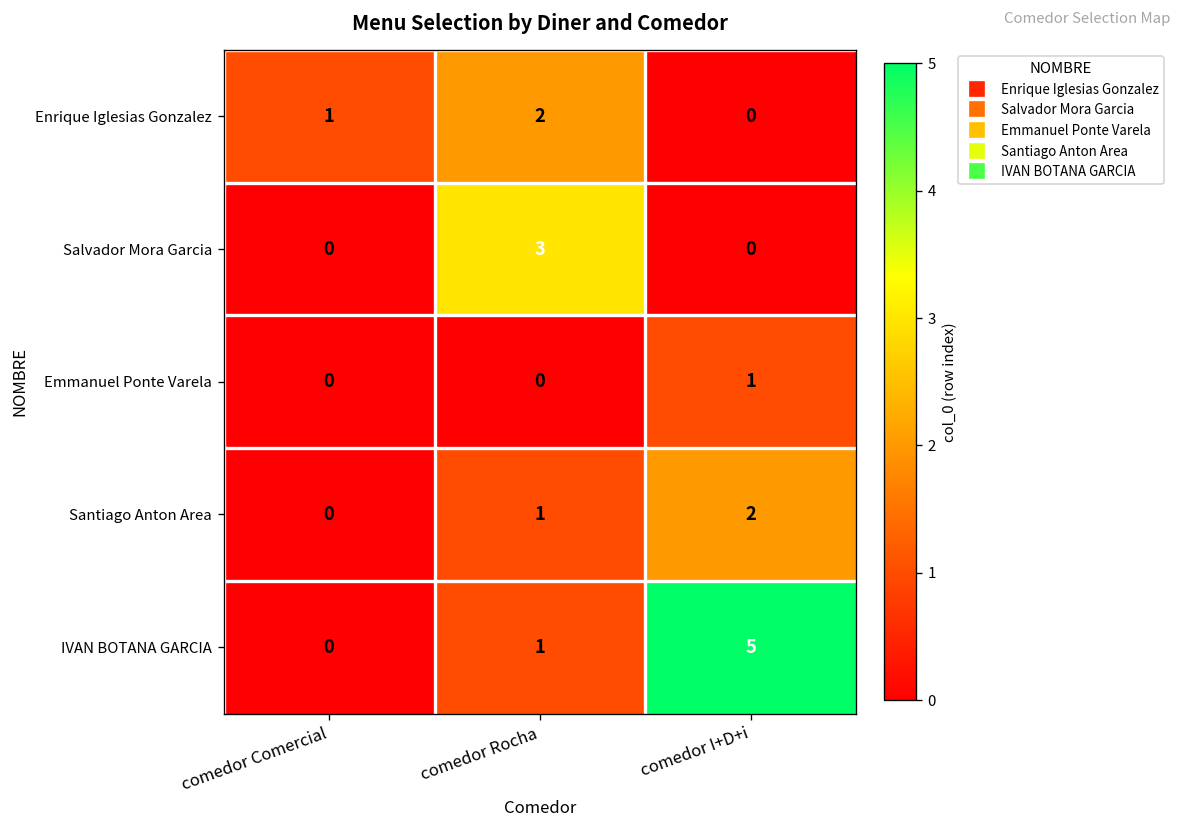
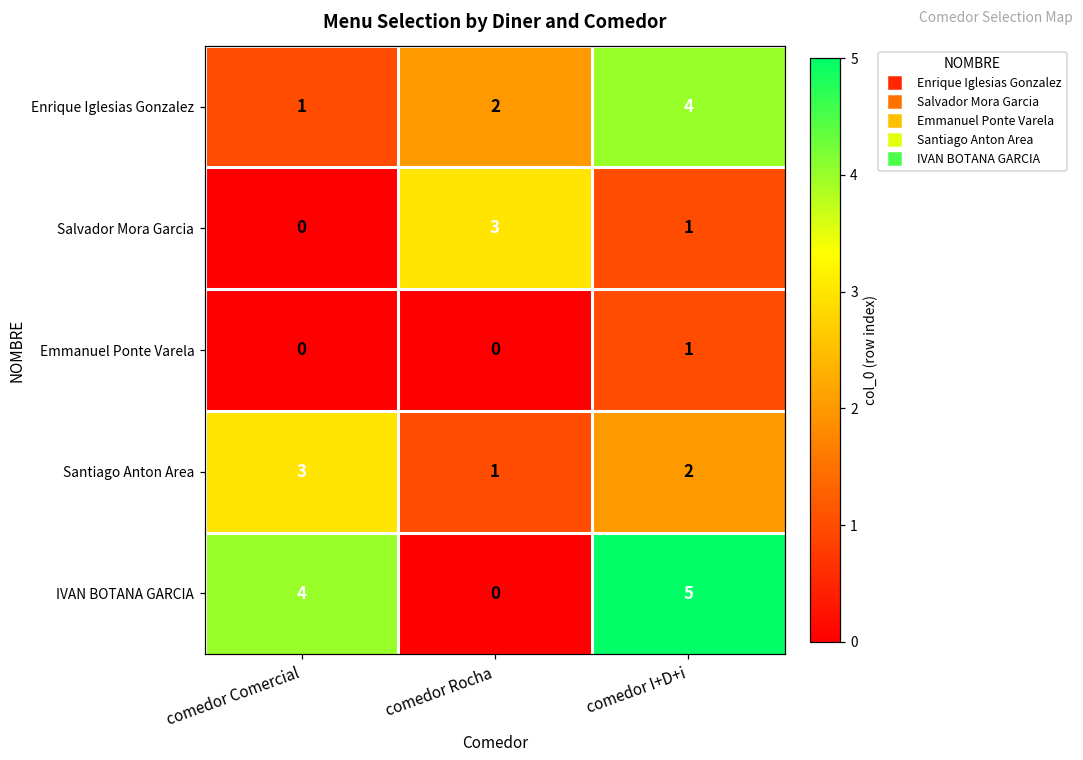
Enrique Iglesias Gonzalez, comedor I+D+i: 0 -> 4
Salvador Mora Garcia, comedor I+D+i: 0 -> 1
Santiago Anton Area, comedor Comercial: 0 -> 3
IVAN BOTANA GARCIA, comedor Comercial: 0 -> 4
IVAN BOTANA GARCIA, comedor Rocha: 1 -> 0
